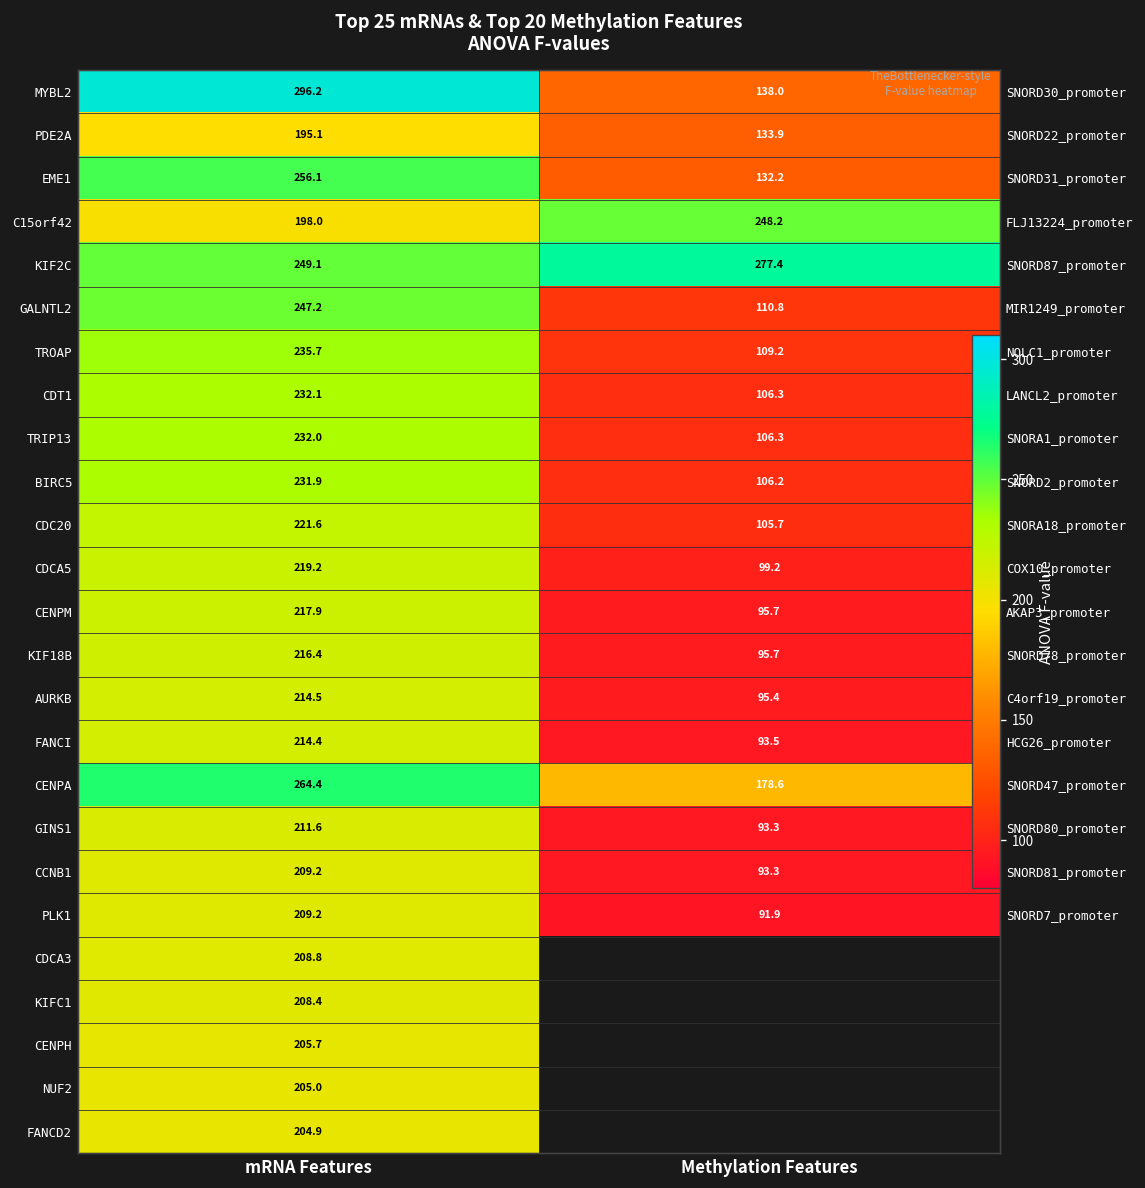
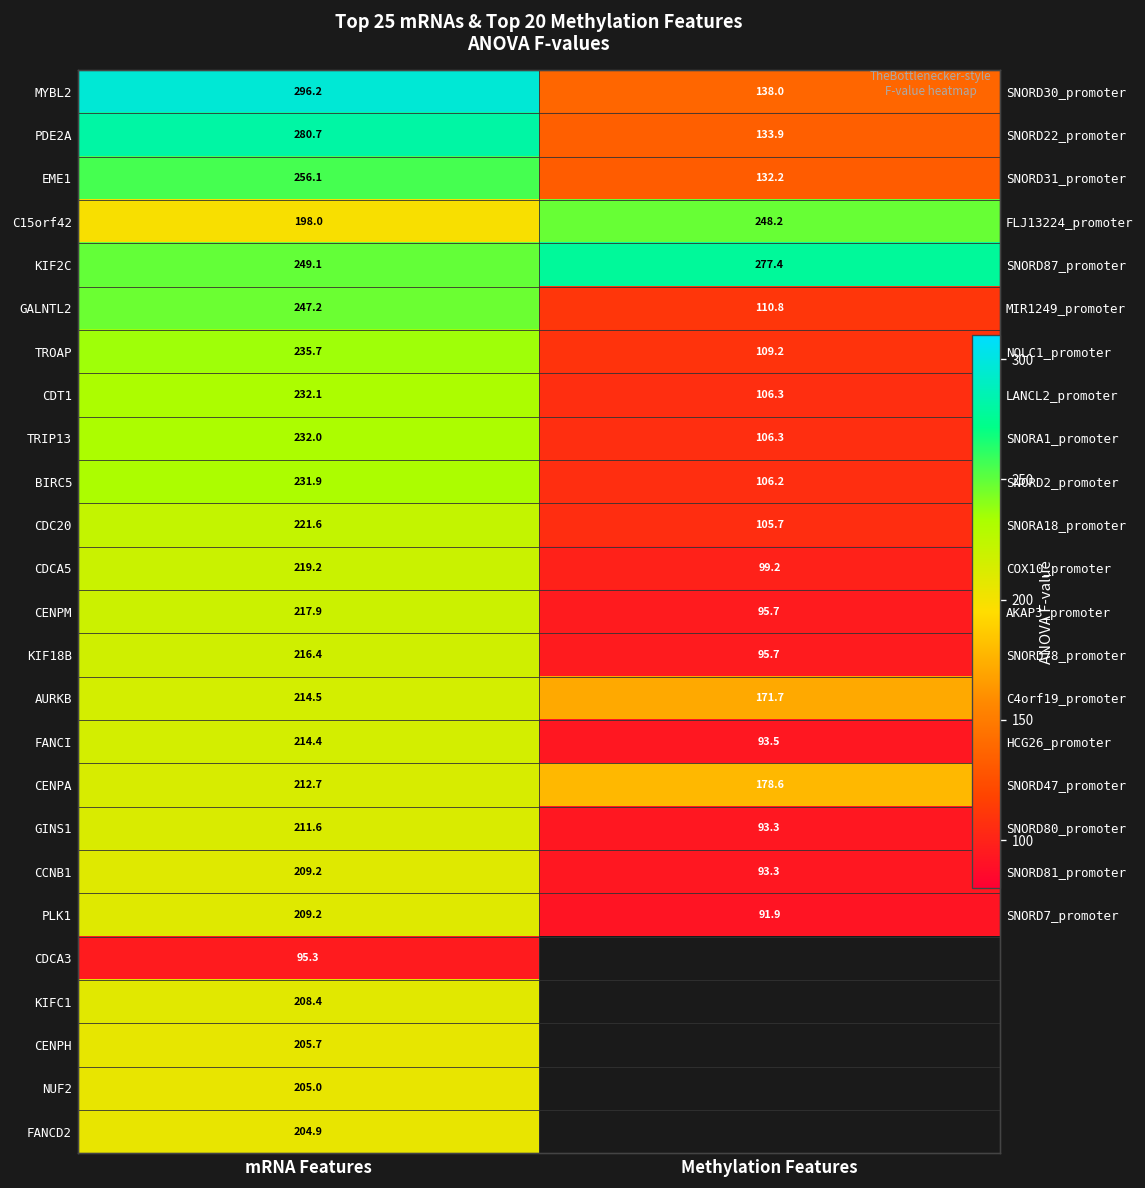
PDE2A, mRNA Features: 195.1 -> 280.7
AURKB, Methylation Features: 95.4 -> 171.7
CENPA, mRNA Features: 264.4 -> 212.7
CDCA3, mRNA Features: 208.8 -> 95.3
